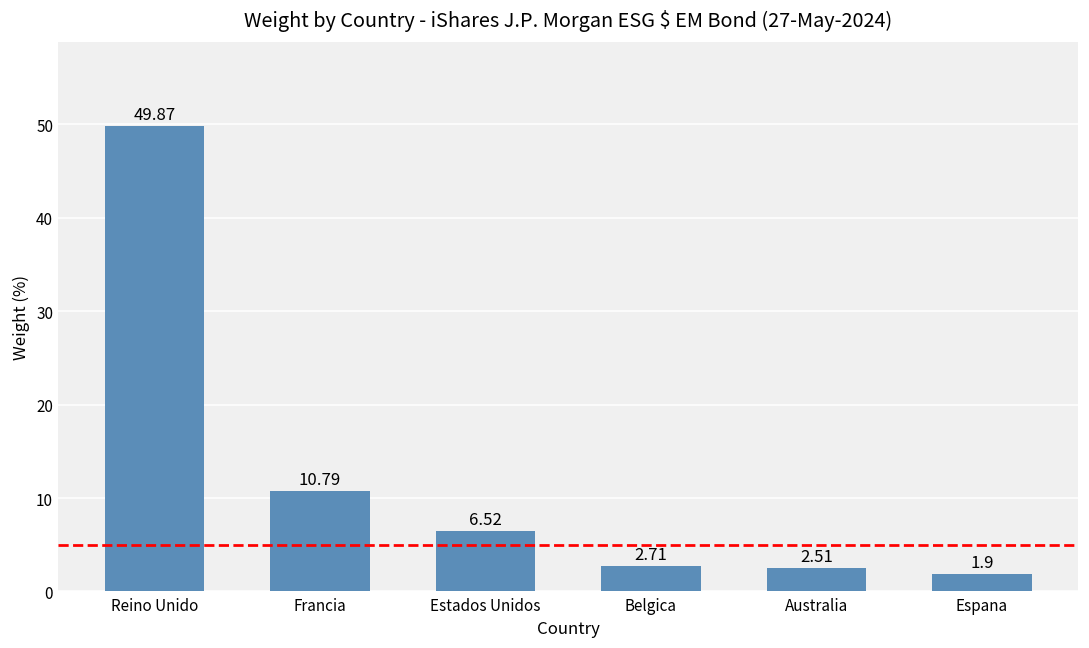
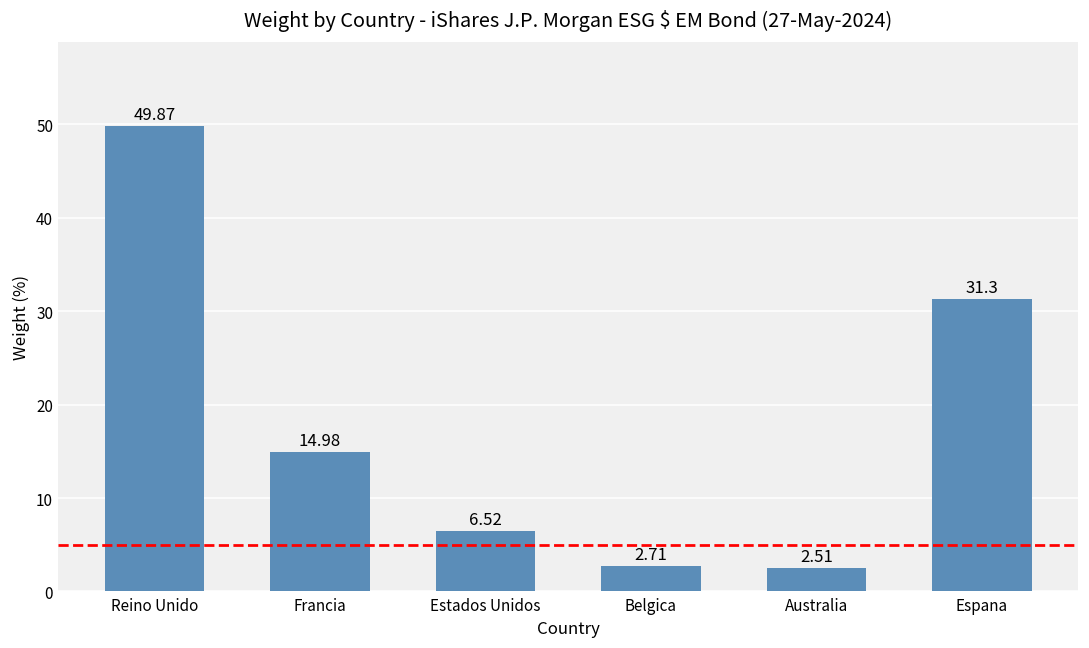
Francia: 10.79 -> 14.98
Espana: 1.9 -> 31.3
